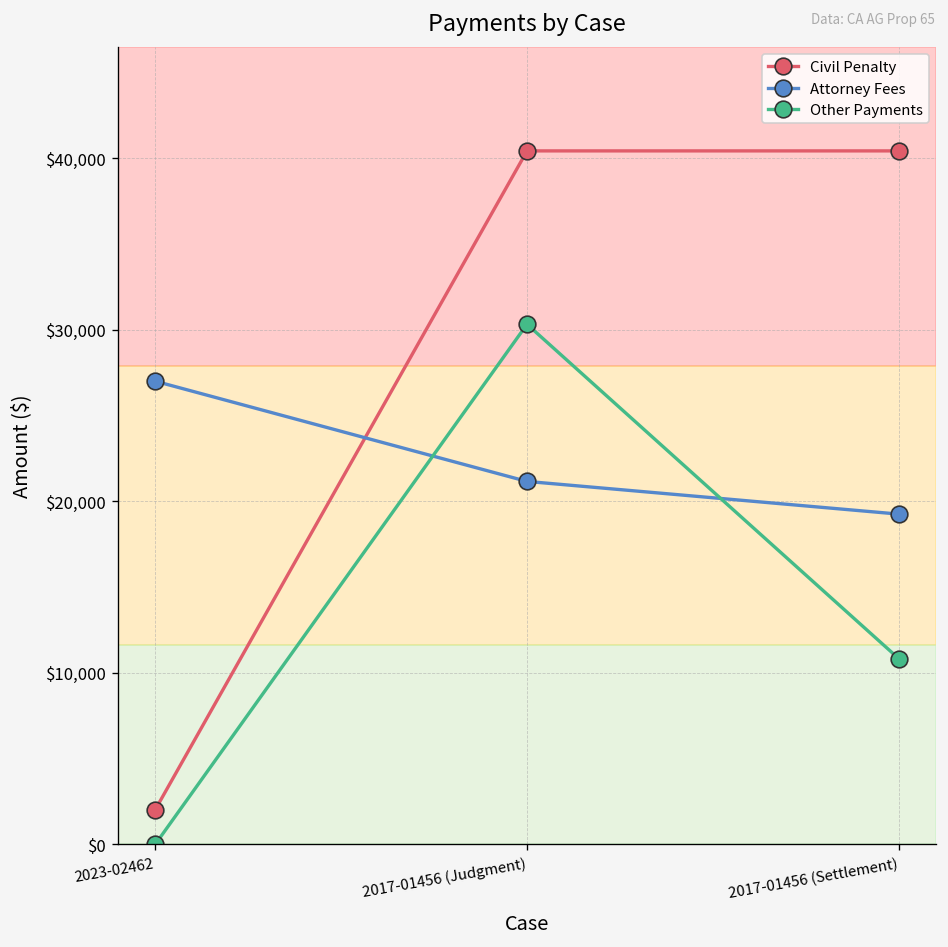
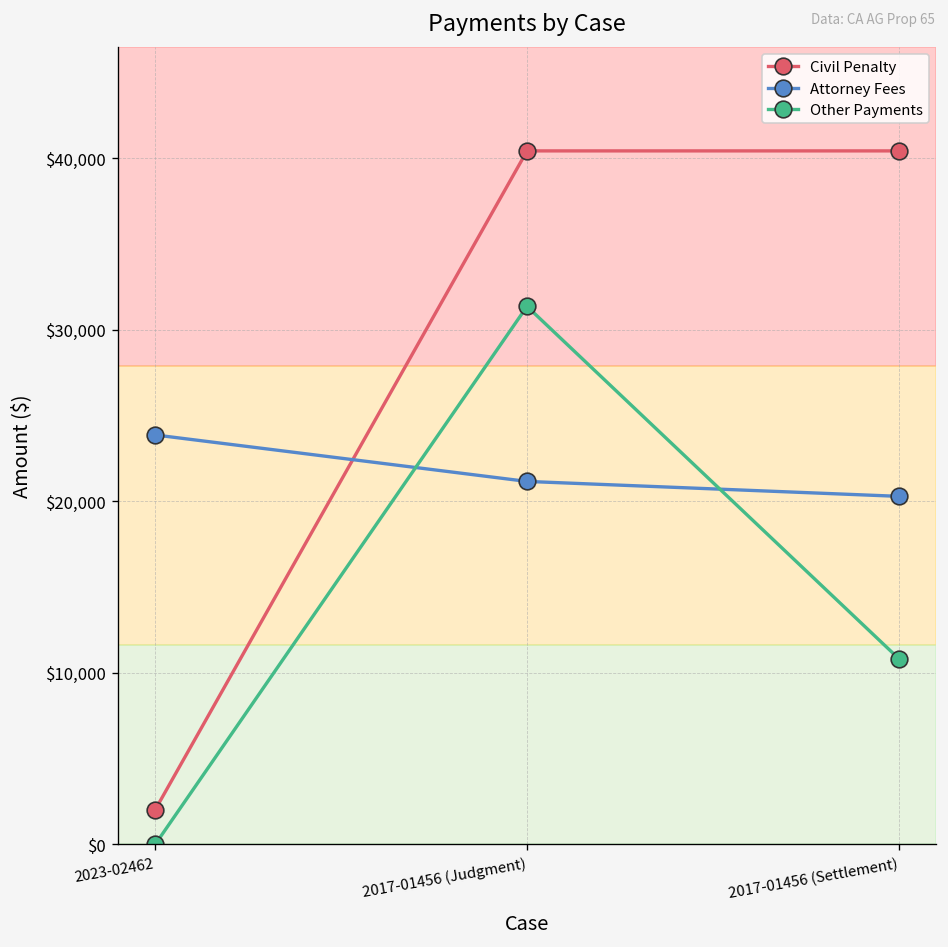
Attorney Fees, 2023-02462: $27,000 -> $23,900
Other Payments, 2017-01456 (Judgment): $30,300 -> $31,400
Attorney Fees, 2017-01456 (Settlement): $19,300 -> $20,300
